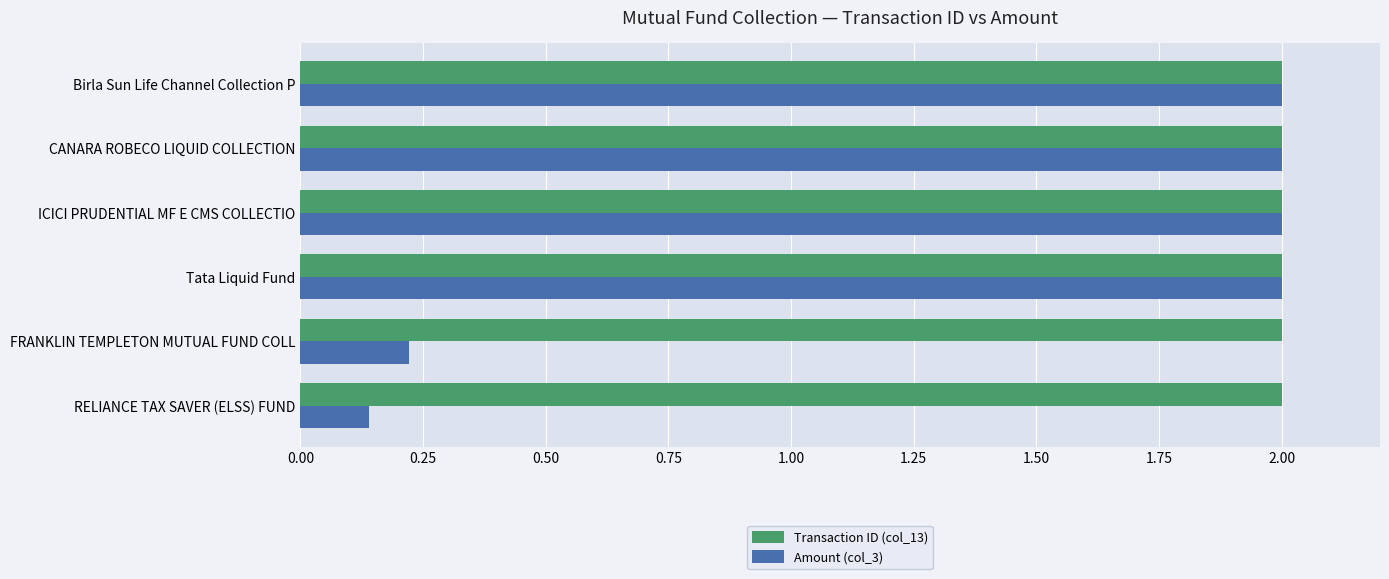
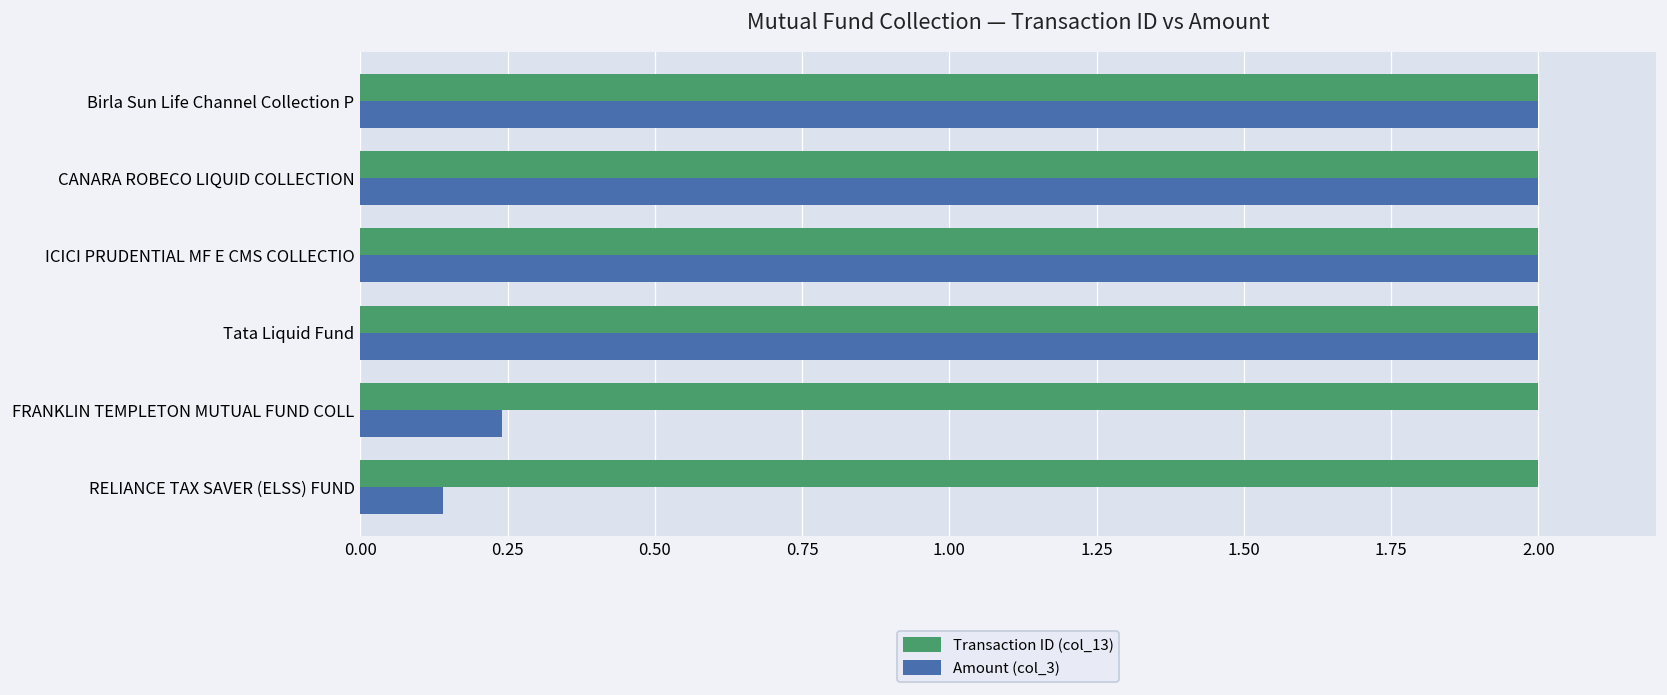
Amount (col_3), FRANKLIN TEMPLETON MUTUAL FUND COLL: 0.22 -> 0.24
